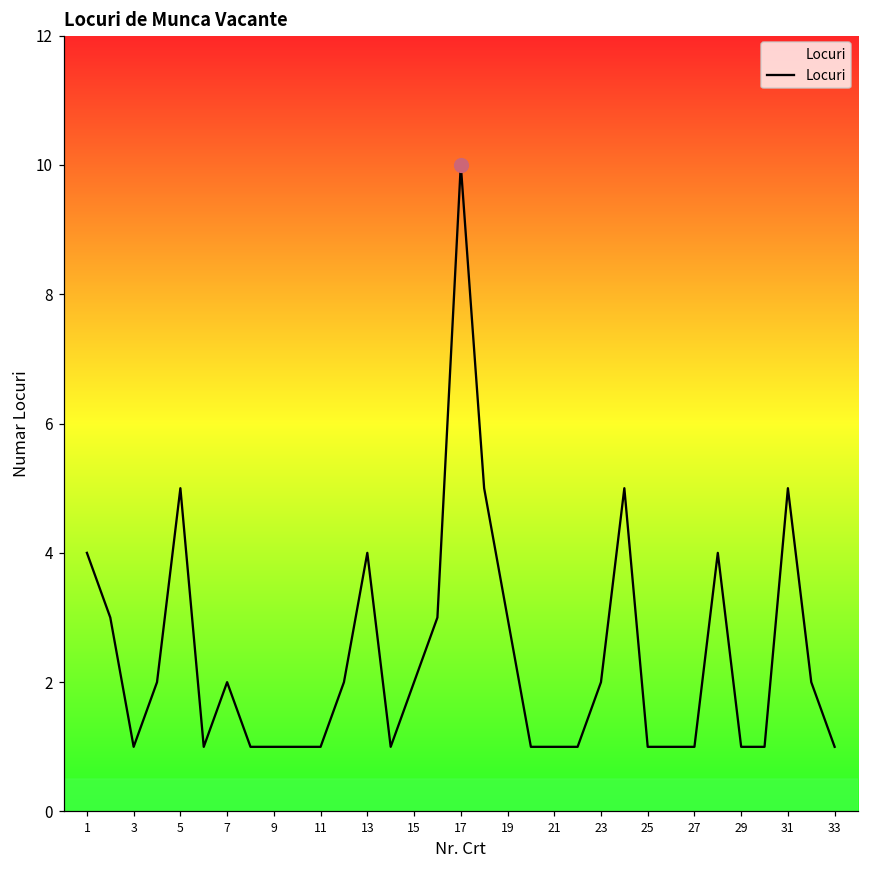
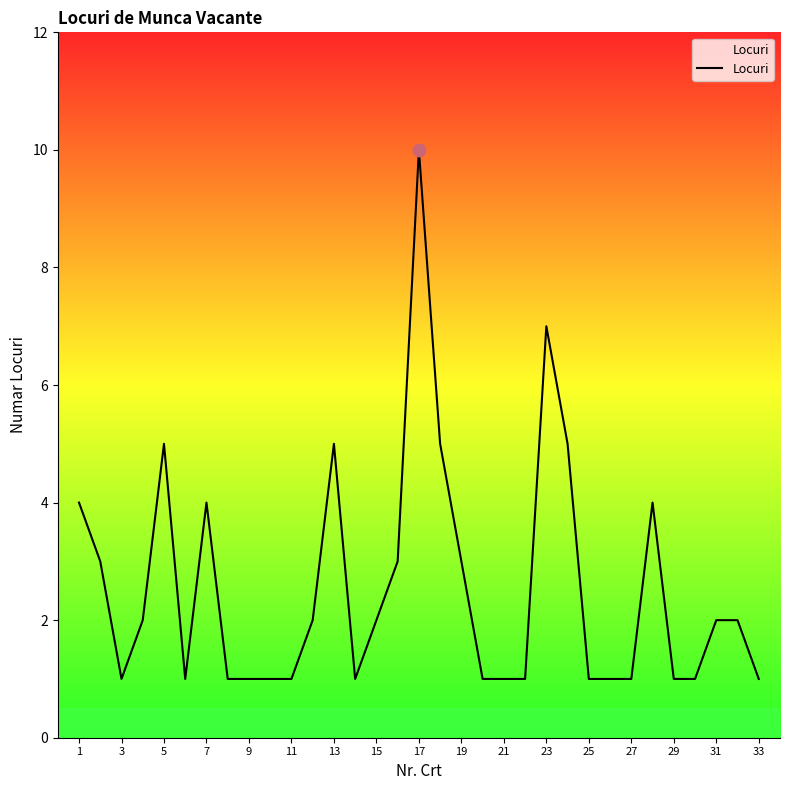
Locuri, 7: 2 -> 4
Locuri, 13: 4 -> 5
Locuri, 23: 2 -> 7
Locuri, 31: 5 -> 2
